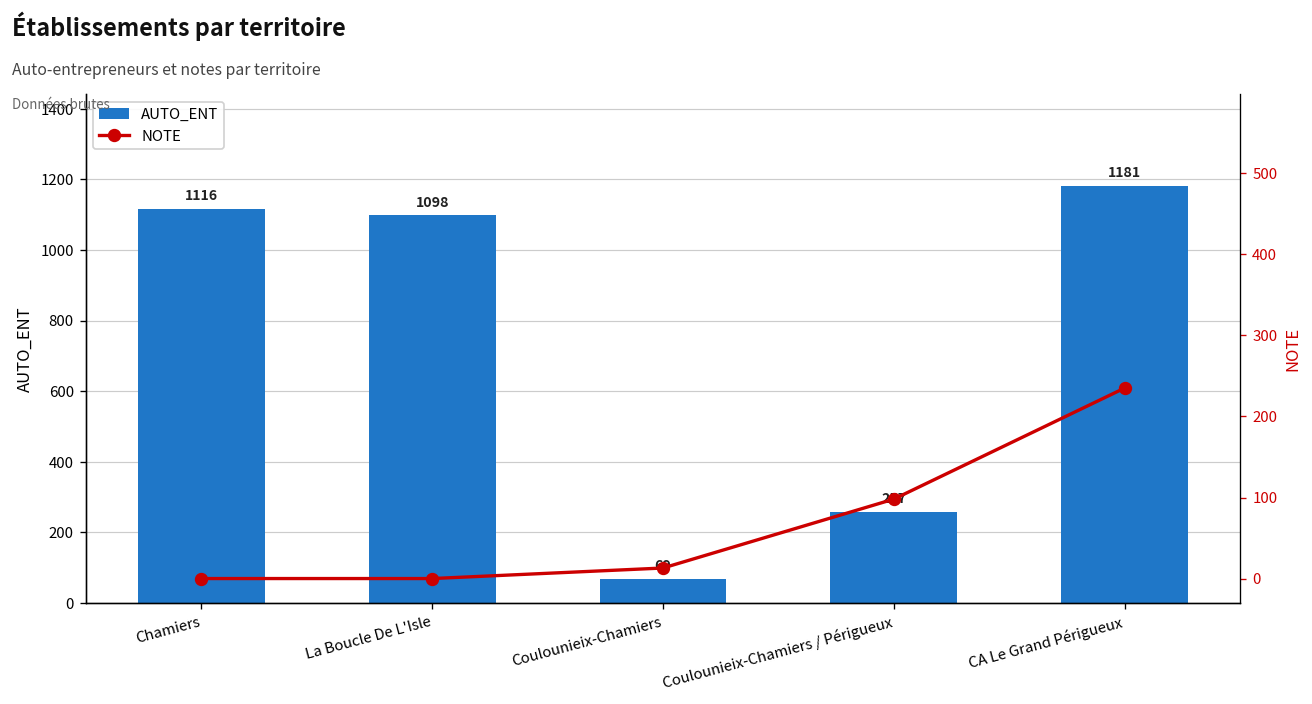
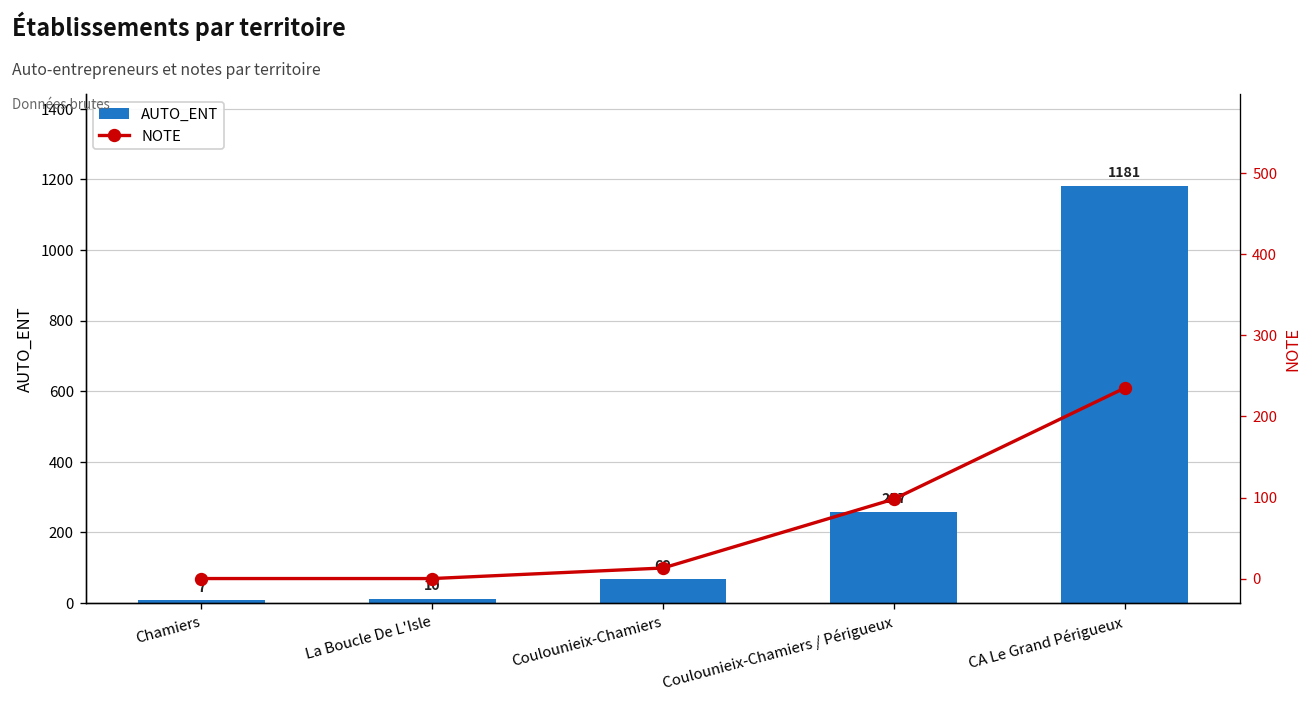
AUTO_ENT, Chamiers: 1116 -> 7
AUTO_ENT, La Boucle De L'Isle: 1098 -> 10
